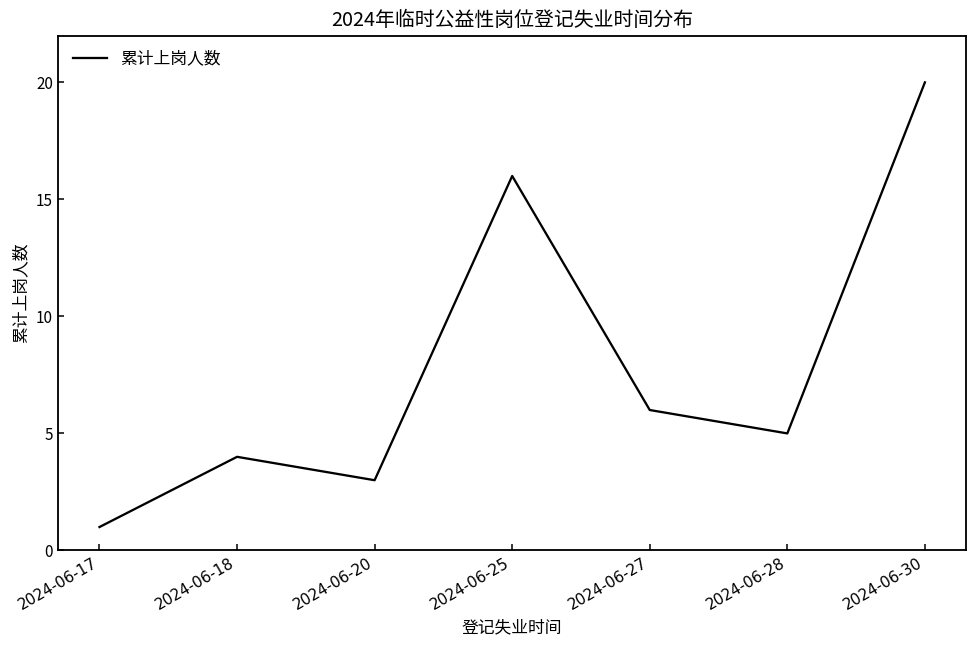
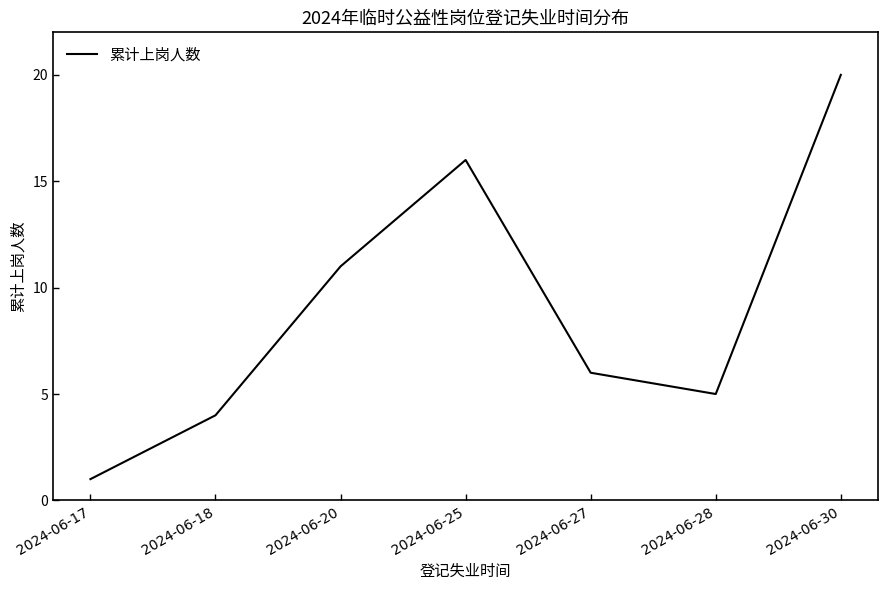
2024-06-20: 3 -> 11
